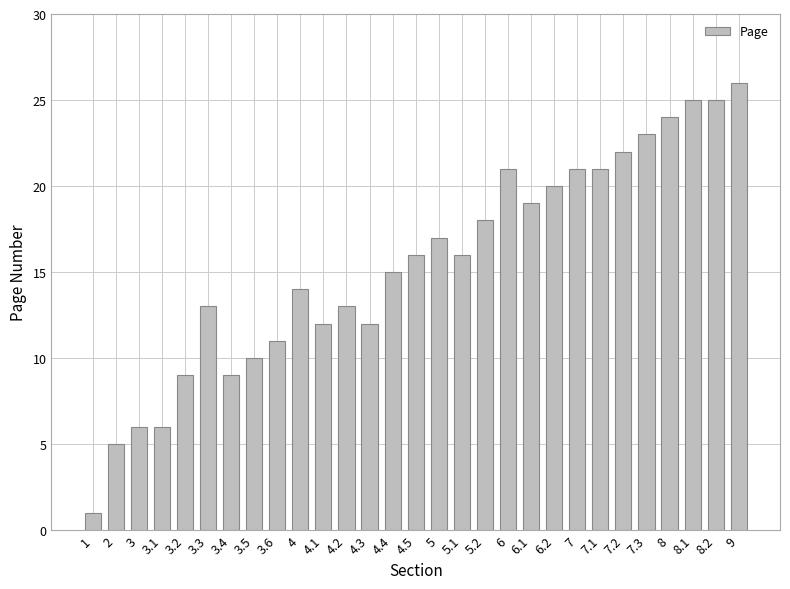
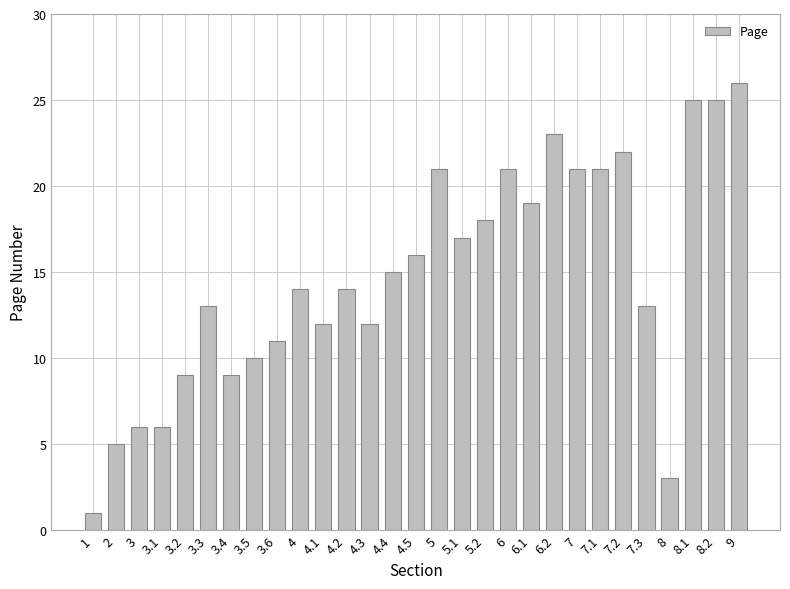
4.2: 13 -> 14
5: 17 -> 21
5.1: 16 -> 17
6.2: 20 -> 23
7.3: 23 -> 13
8: 24 -> 3
